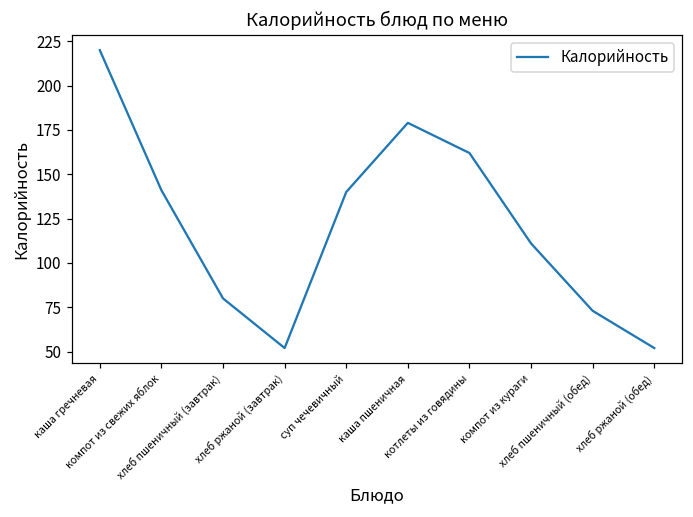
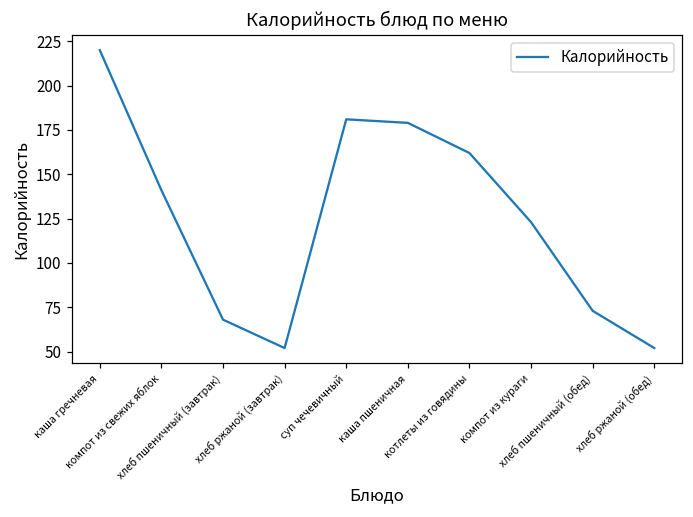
хлеб пшеничный (завтрак): 80 -> 68
суп чечевичный: 140 -> 181
компот из кураги: 111 -> 123
